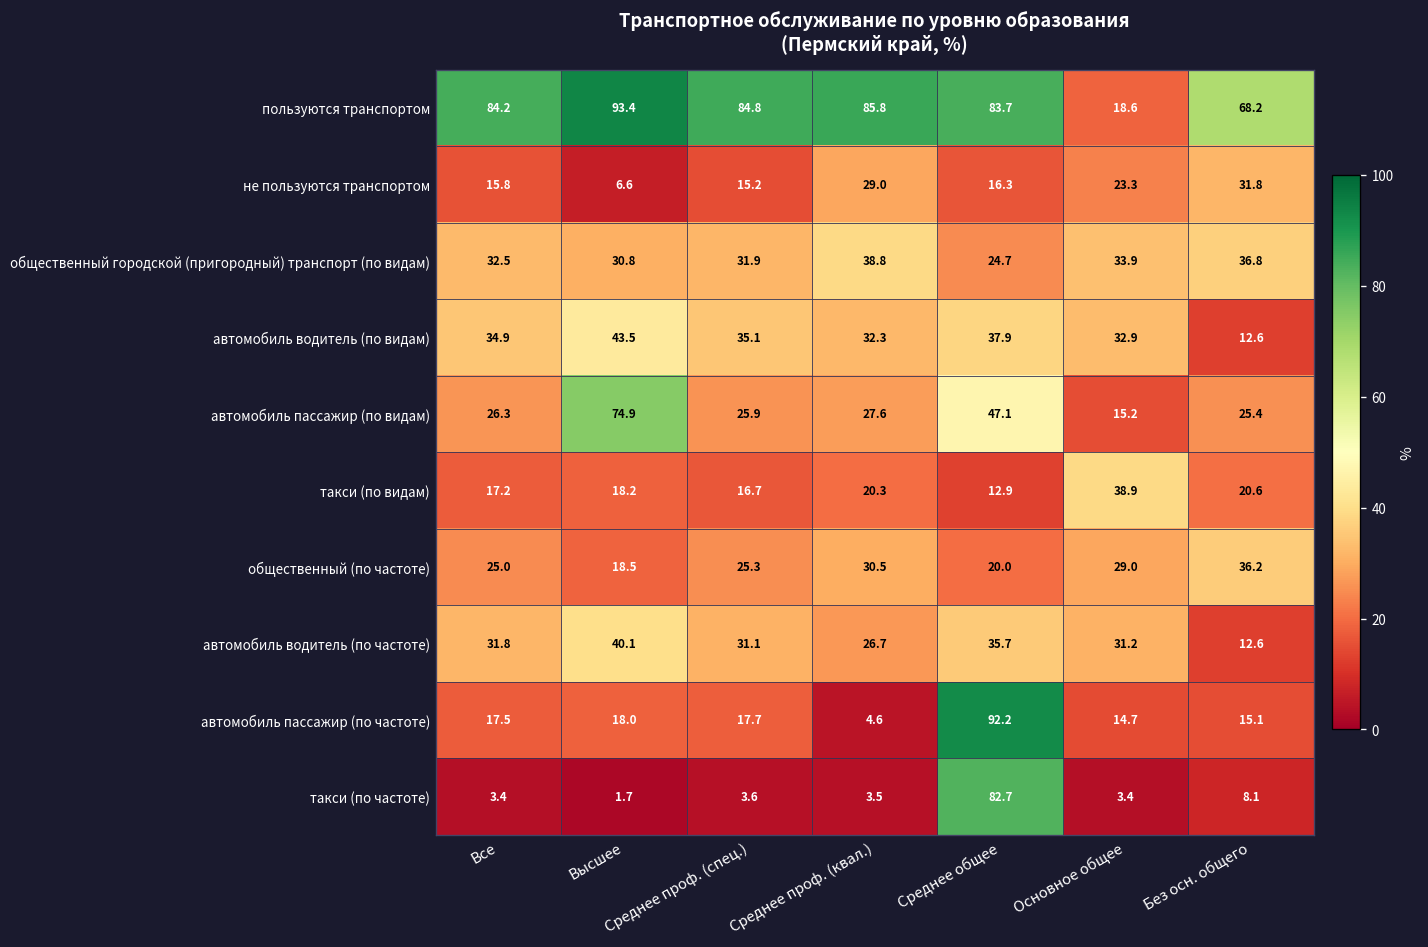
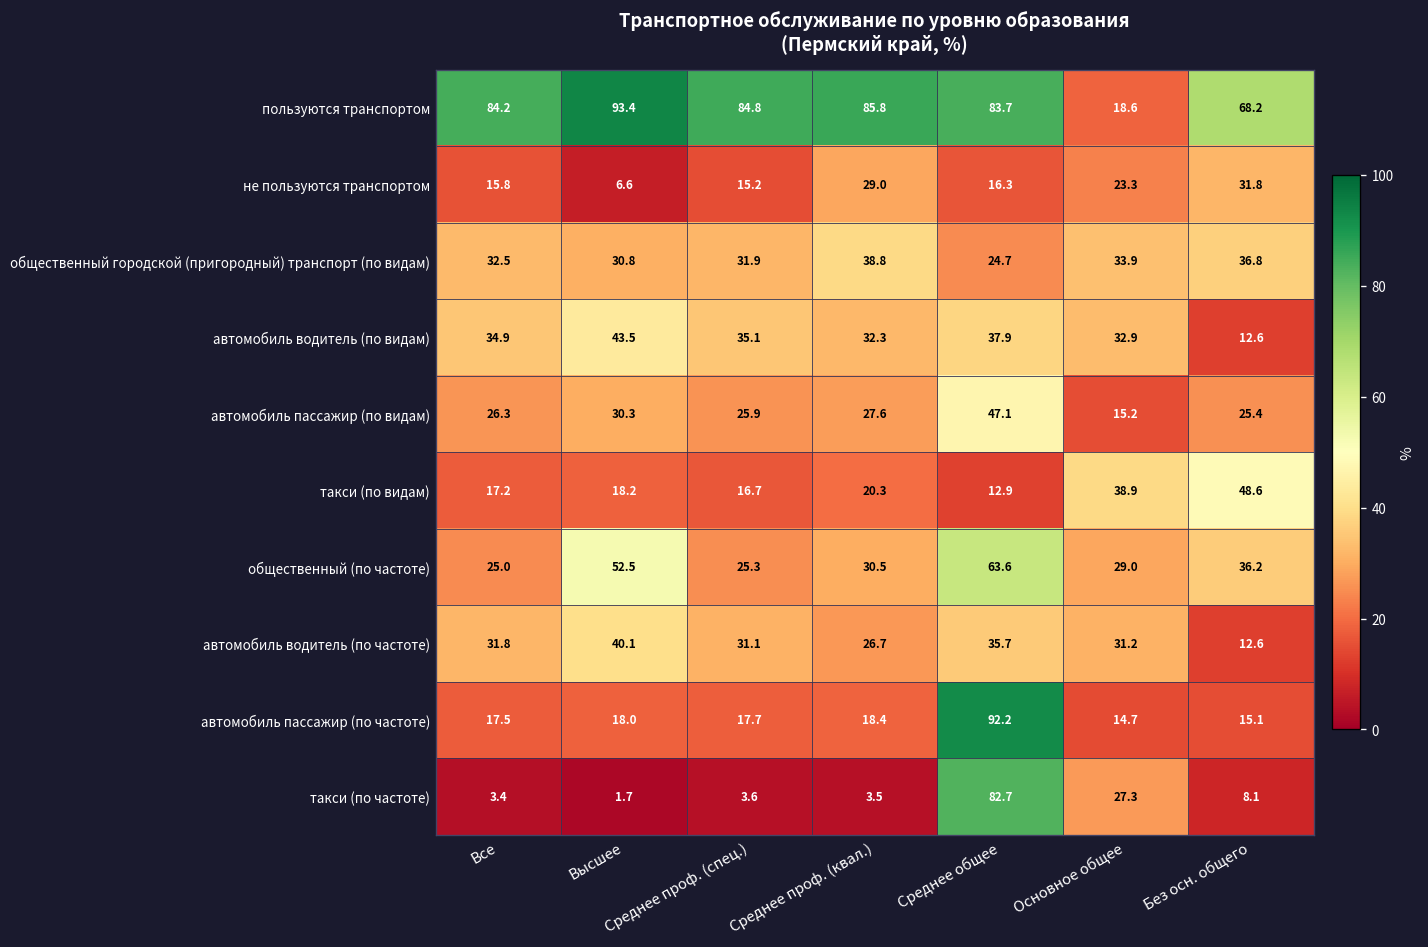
автомобиль пассажир (по видам), Высшее: 74.9 -> 30.3
такси (по видам), Без осн. общего: 20.6 -> 48.6
общественный (по частоте), Высшее: 18.5 -> 52.5
общественный (по частоте), Среднее общее: 20.0 -> 63.6
автомобиль пассажир (по частоте), Среднее проф. (квал.): 4.6 -> 18.4
такси (по частоте), Основное общее: 3.4 -> 27.3
